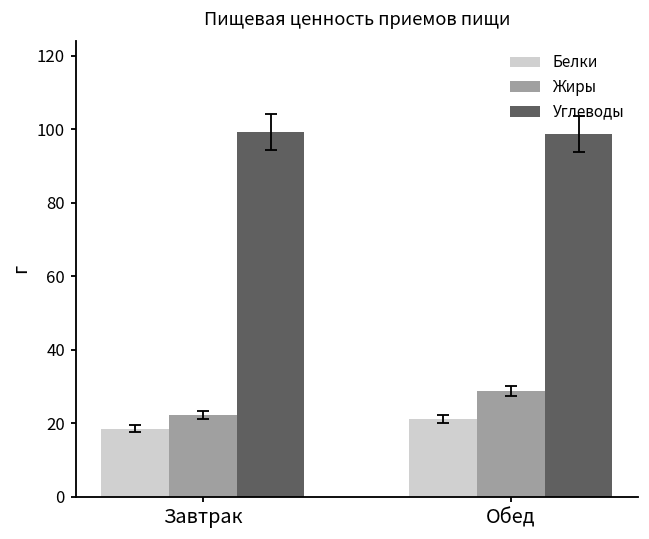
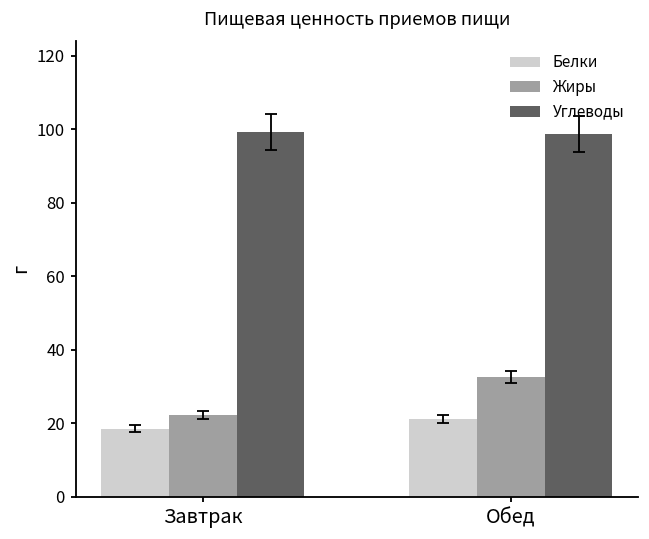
Жиры, Обед: 29 -> 33
